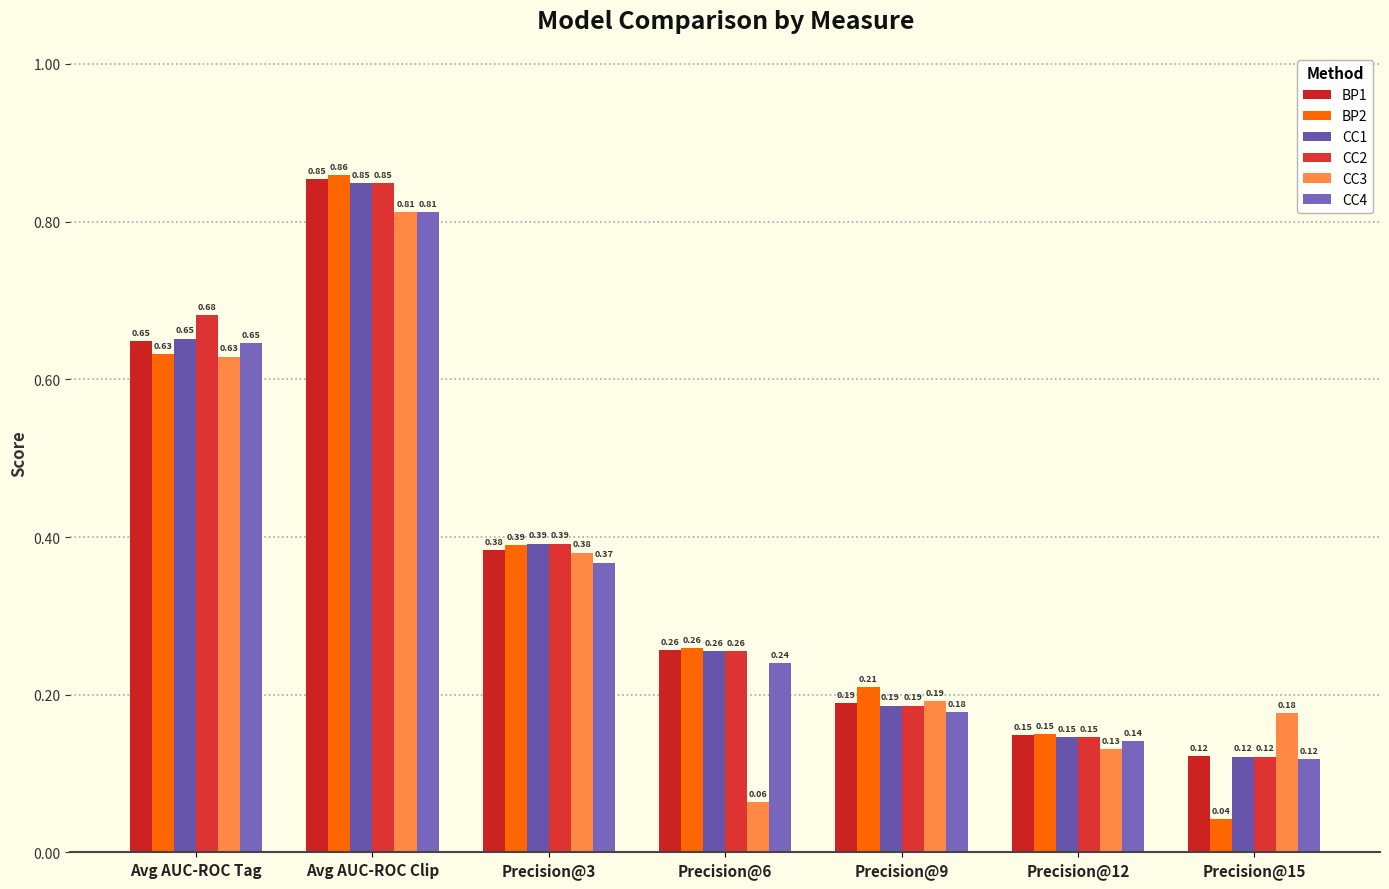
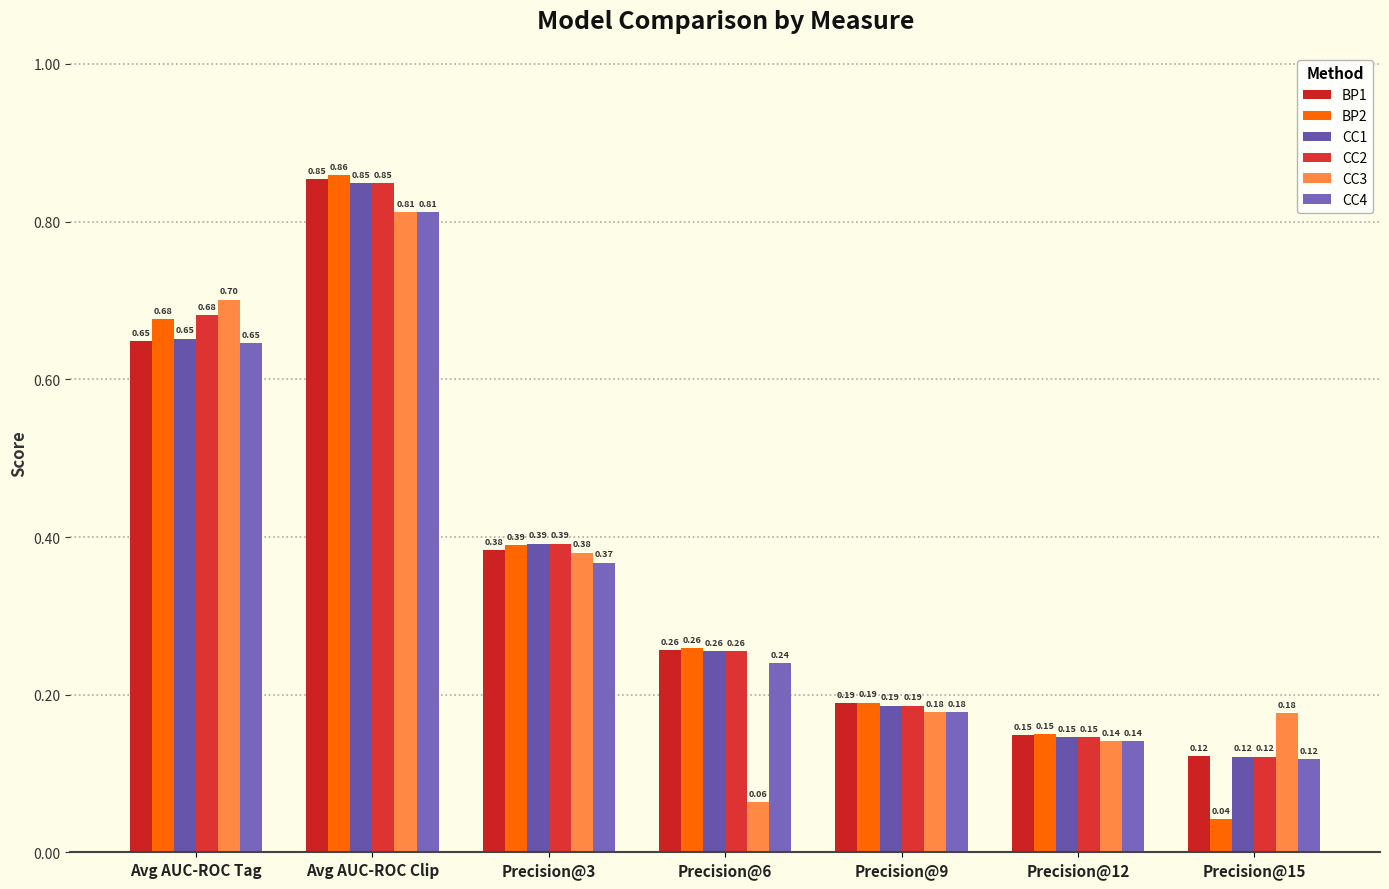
BP2, Avg AUC-ROC Tag: 0.63 -> 0.68
CC3, Avg AUC-ROC Tag: 0.63 -> 0.70
BP2, Precision@9: 0.21 -> 0.19
CC3, Precision@9: 0.19 -> 0.18
CC3, Precision@12: 0.13 -> 0.14
